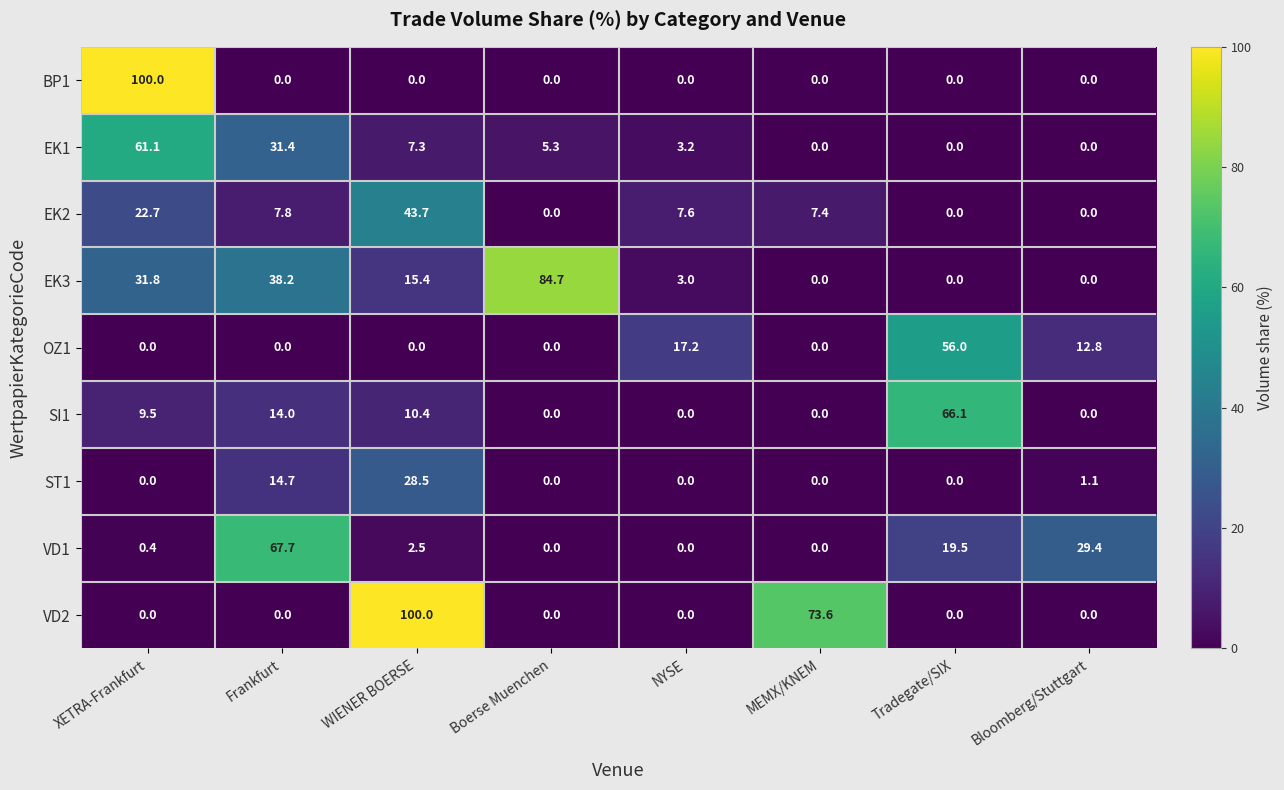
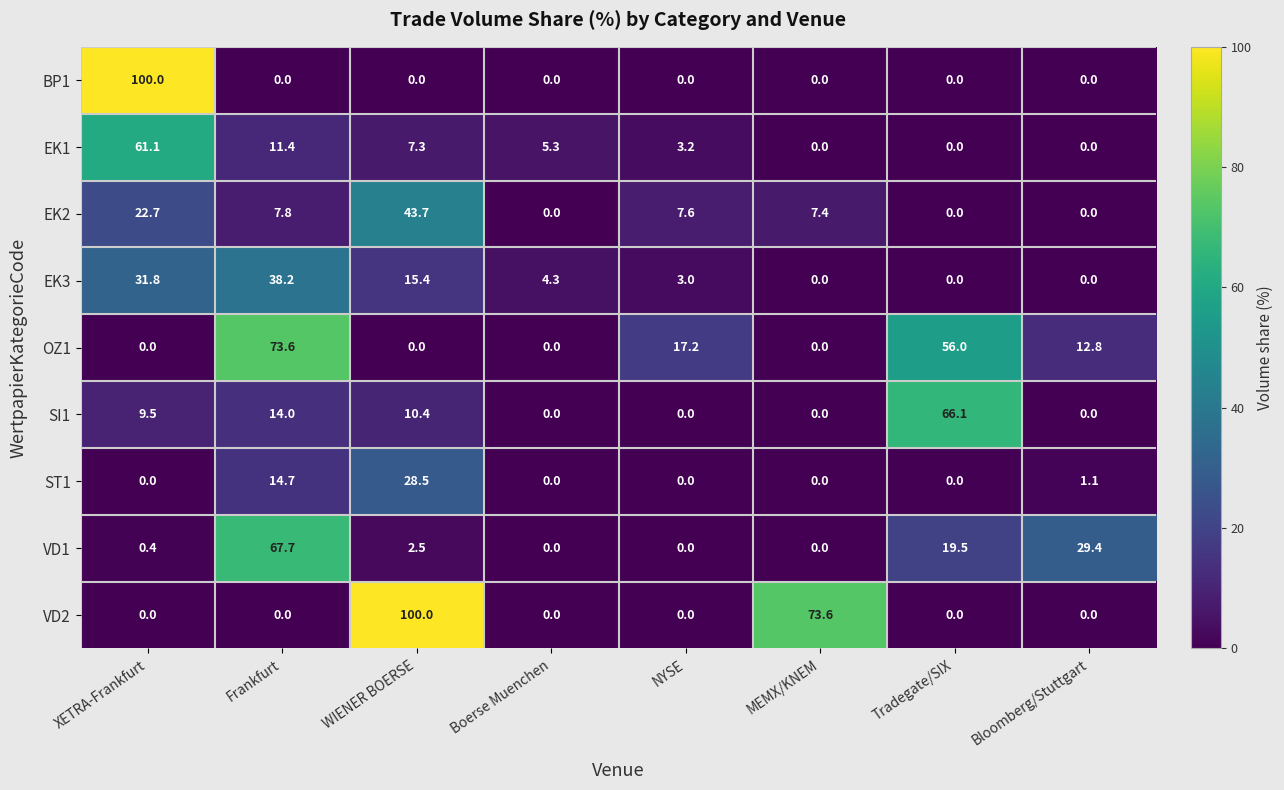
EK1, Frankfurt: 31.4 -> 11.4
EK3, Boerse Muenchen: 84.7 -> 4.3
OZ1, Frankfurt: 0.0 -> 73.6
